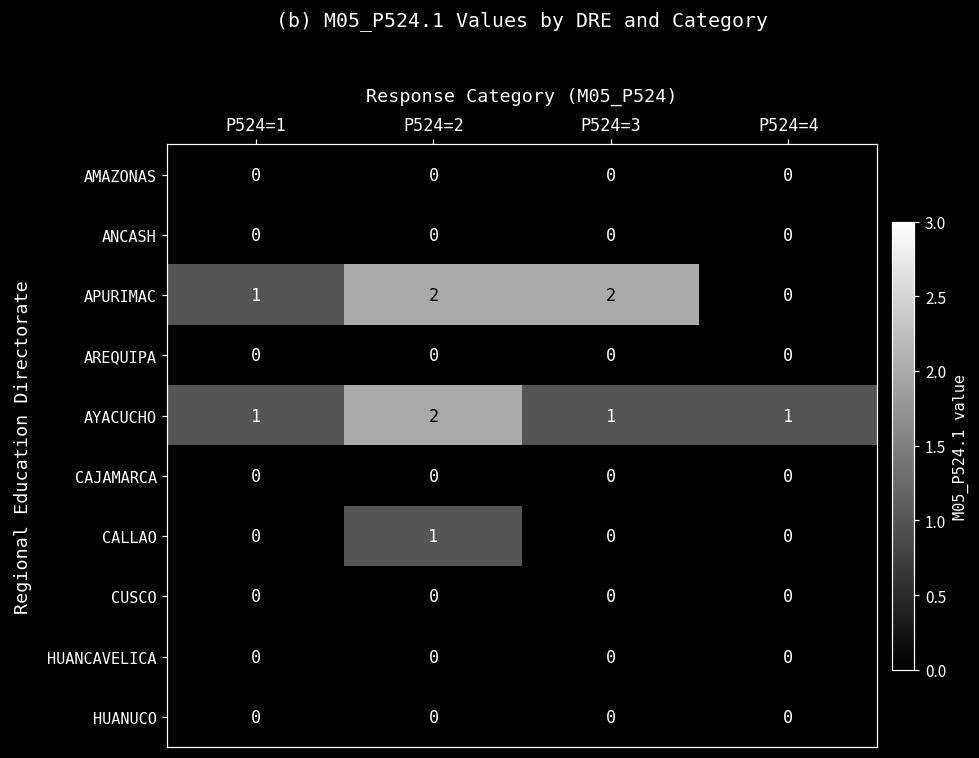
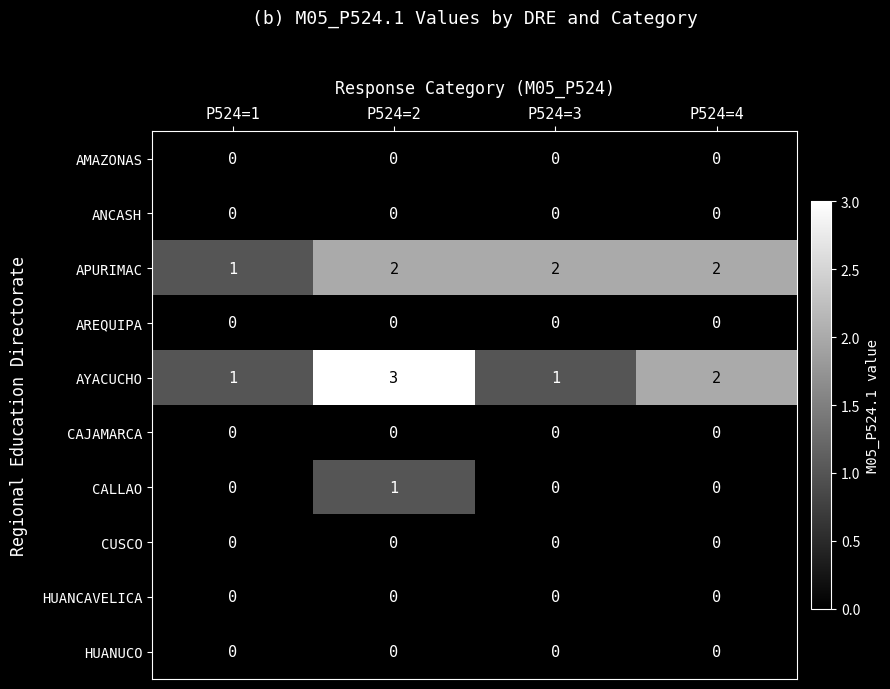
APURIMAC, P524=4: 0 -> 2
AYACUCHO, P524=2: 2 -> 3
AYACUCHO, P524=4: 1 -> 2
